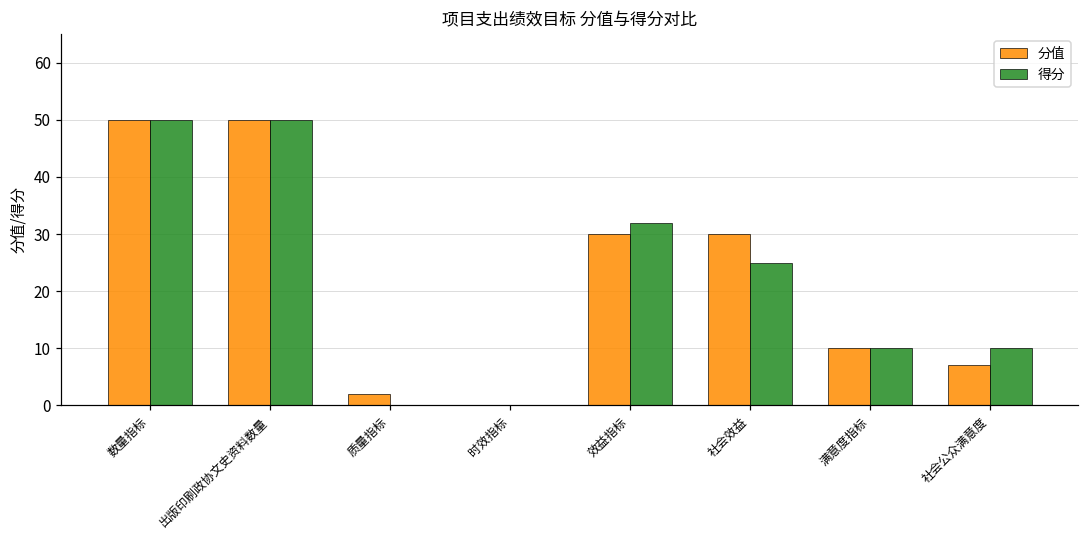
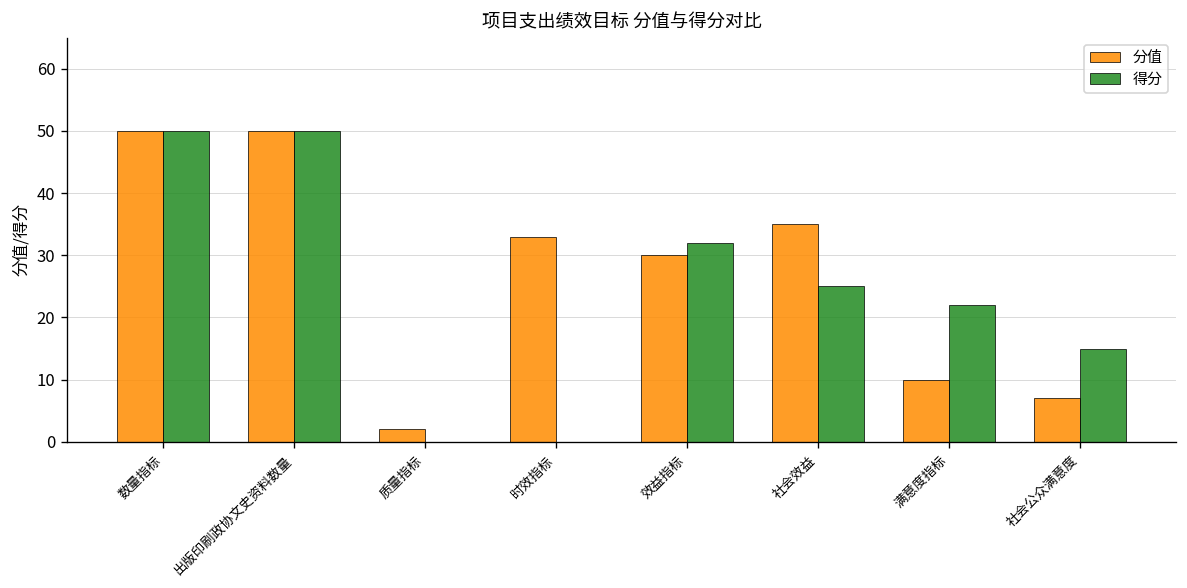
分值, 时效指标: 0 -> 33
分值, 社会效益: 30 -> 35
得分, 满意度指标: 10 -> 22
得分, 社会公众满意度: 10 -> 15
